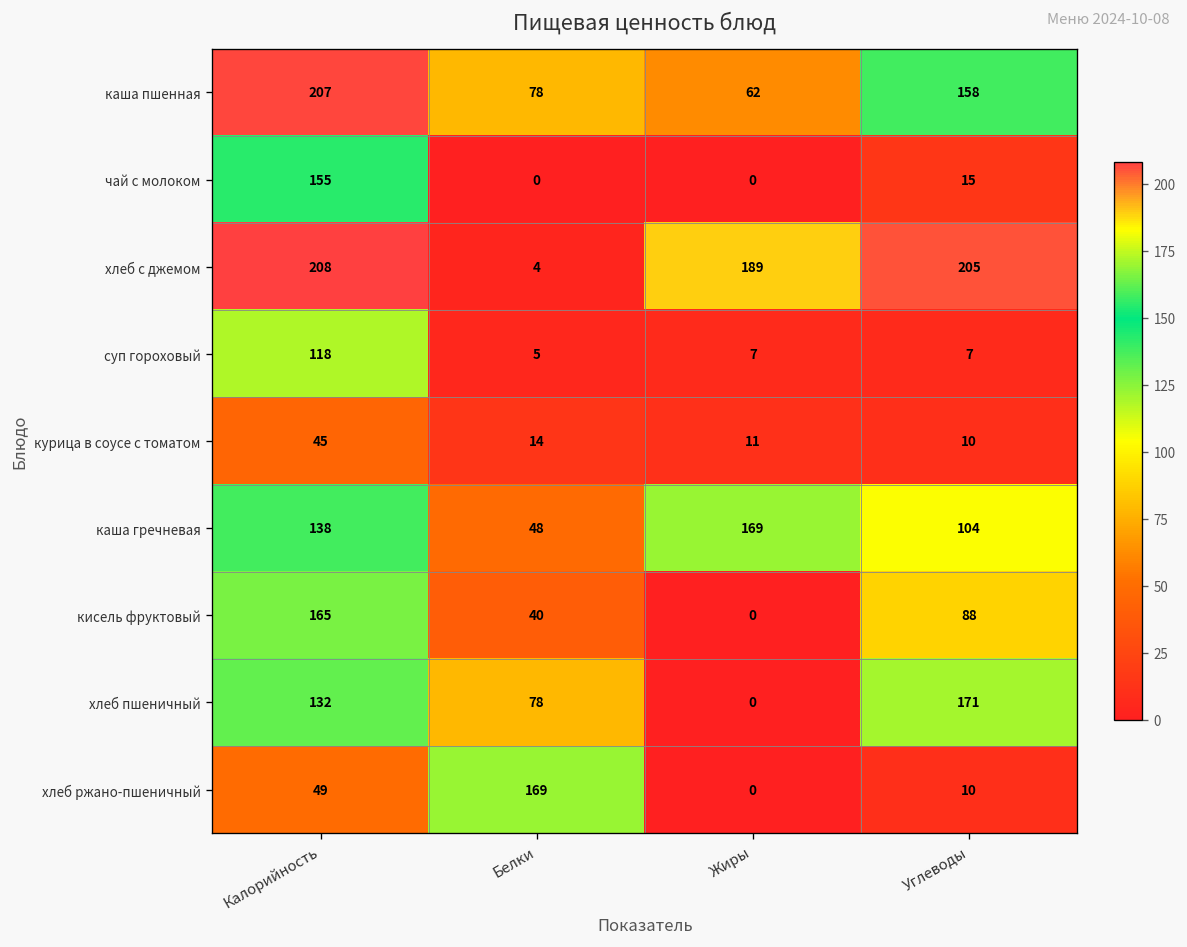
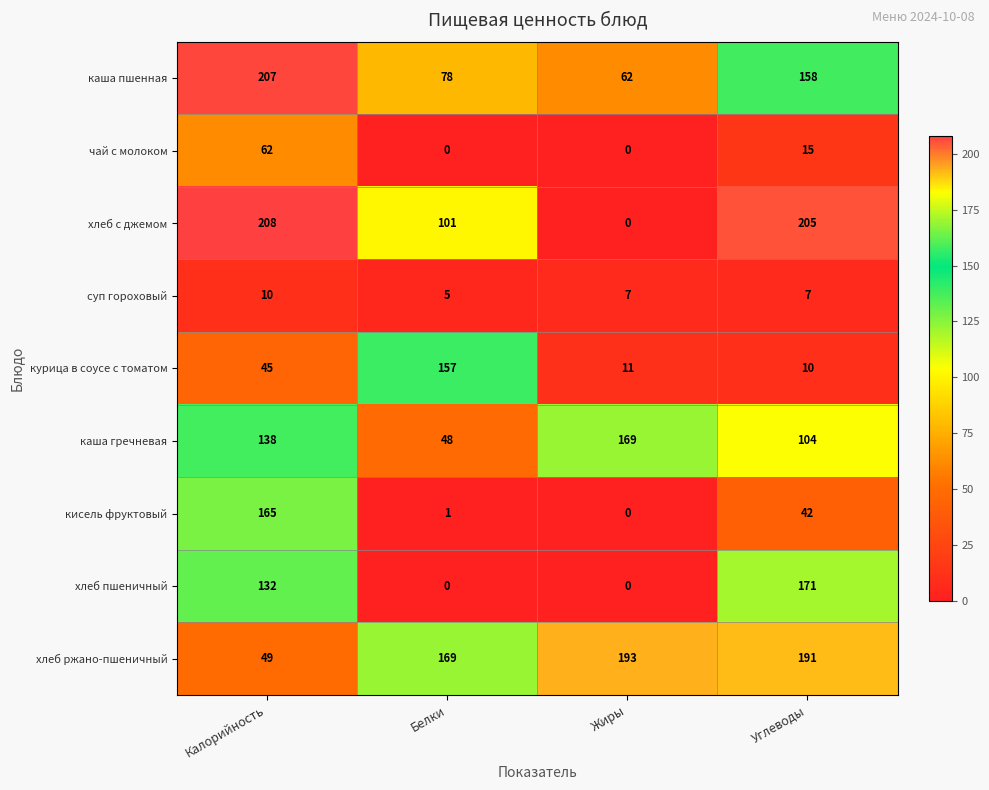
чай с молоком, Калорийность: 155 -> 62
хлеб с джемом, Белки: 4 -> 101
хлеб с джемом, Жиры: 189 -> 0
суп гороховый, Калорийность: 118 -> 10
курица в соусе с томатом, Белки: 14 -> 157
кисель фруктовый, Белки: 40 -> 1
кисель фруктовый, Углеводы: 88 -> 42
хлеб пшеничный, Белки: 78 -> 0
хлеб ржано-пшеничный, Жиры: 0 -> 193
хлеб ржано-пшеничный, Углеводы: 10 -> 191
